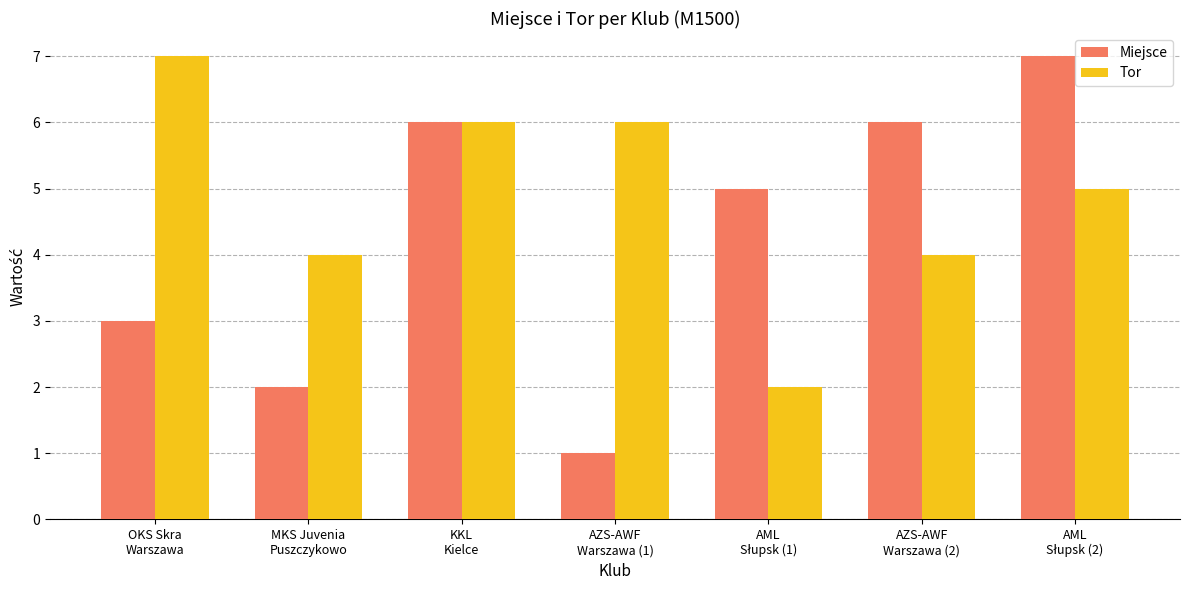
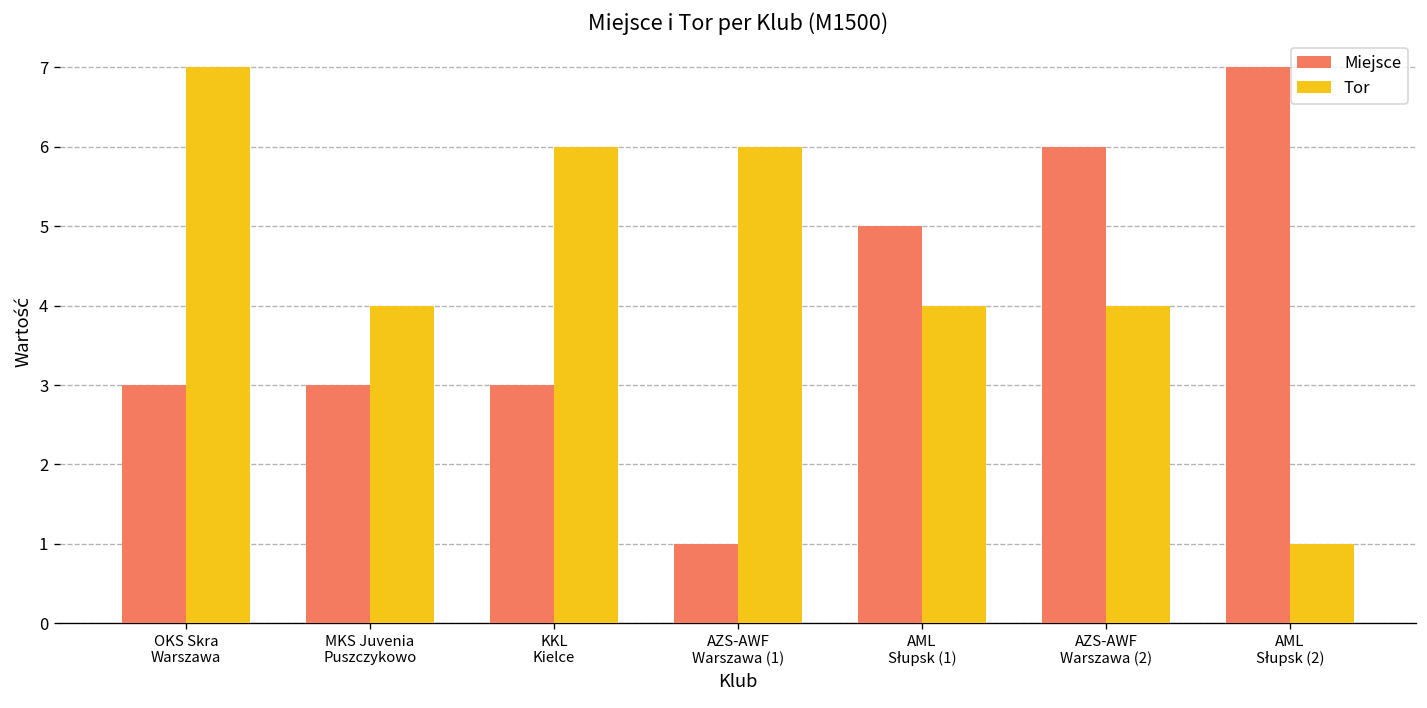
Miejsce, MKS Juvenia Puszczykowo: 2 -> 3
Miejsce, KKL Kielce: 6 -> 3
Tor, AML Słupsk (1): 2 -> 4
Tor, AML Słupsk (2): 5 -> 1
